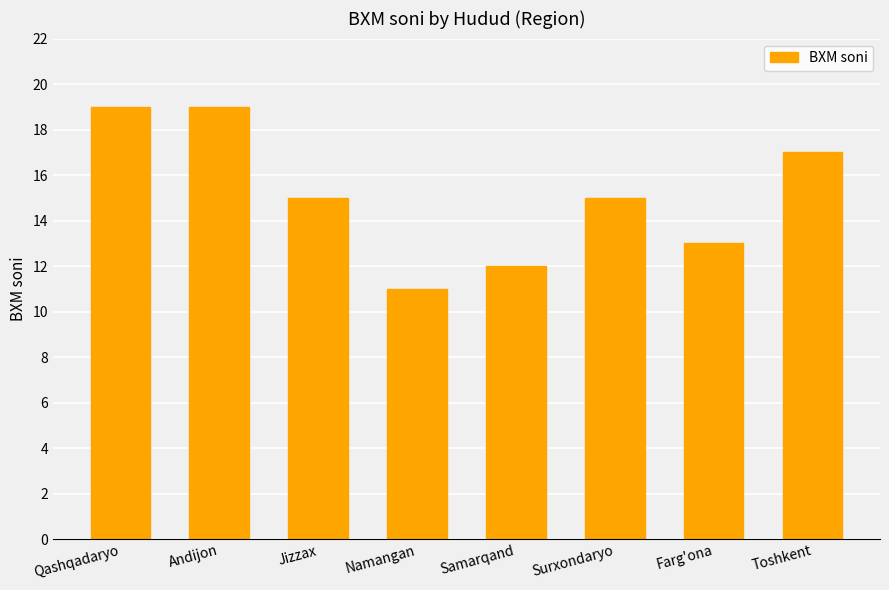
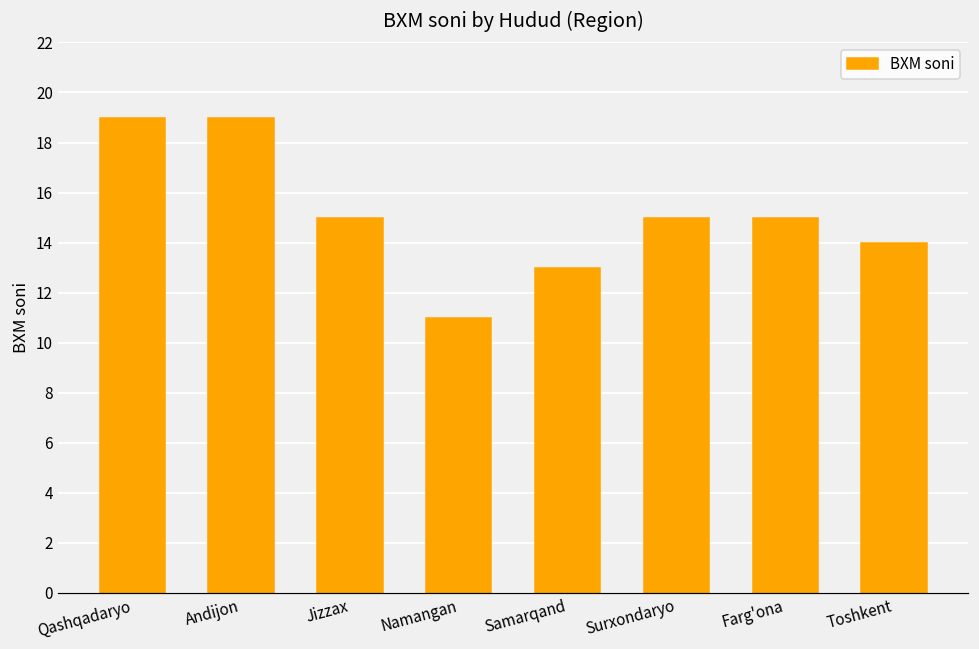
Samarqand: 12 -> 13
Farg'ona: 13 -> 15
Toshkent: 17 -> 14
